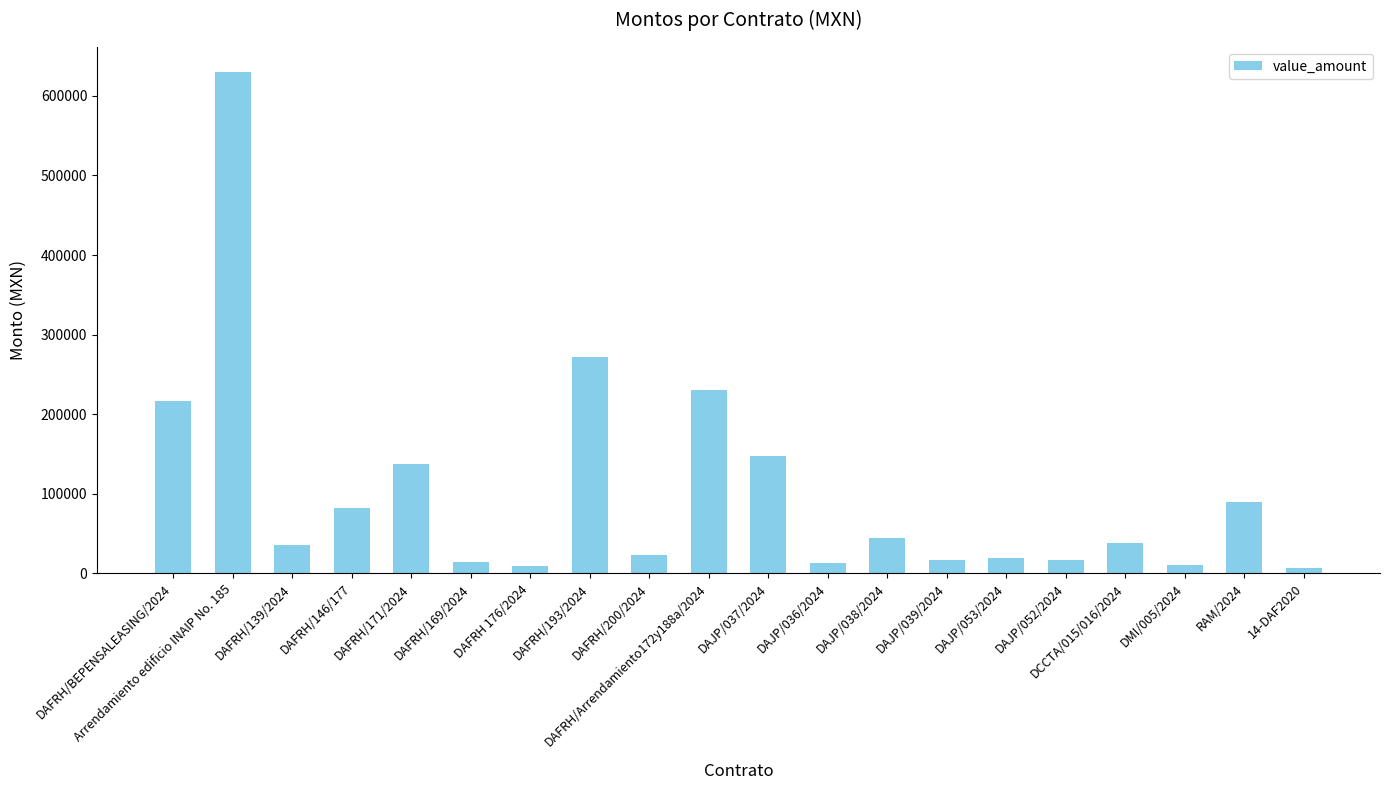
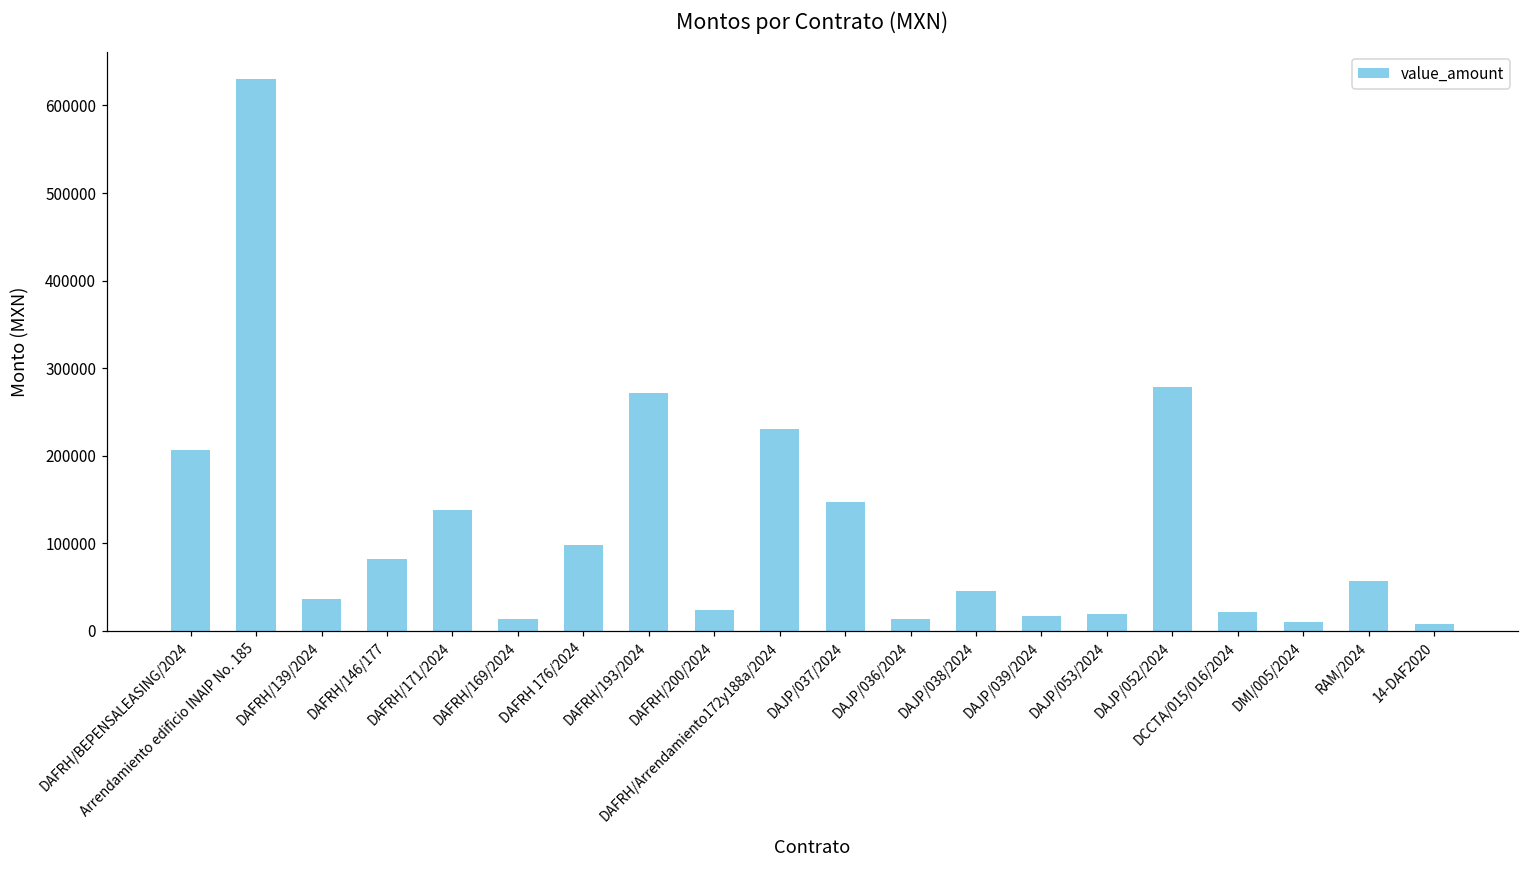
DAFRH/BEPENSALEASING/2024: 220000 -> 210000
DAFRH 176/2024: 10000 -> 100000
DAJP/052/2024: 20000 -> 280000
DCCTA/015/016/2024: 40000 -> 20000
RAM/2024: 90000 -> 60000
